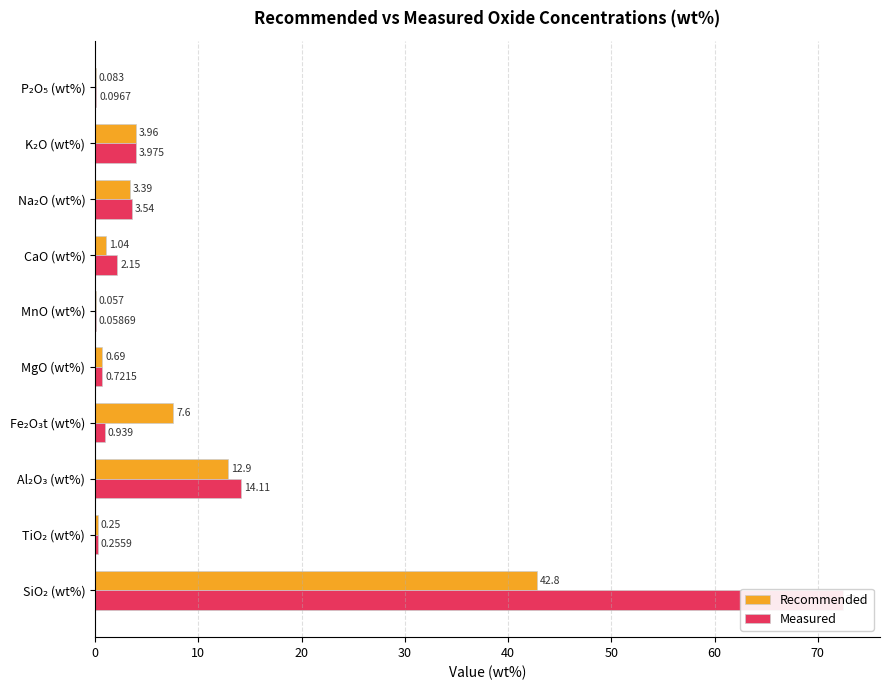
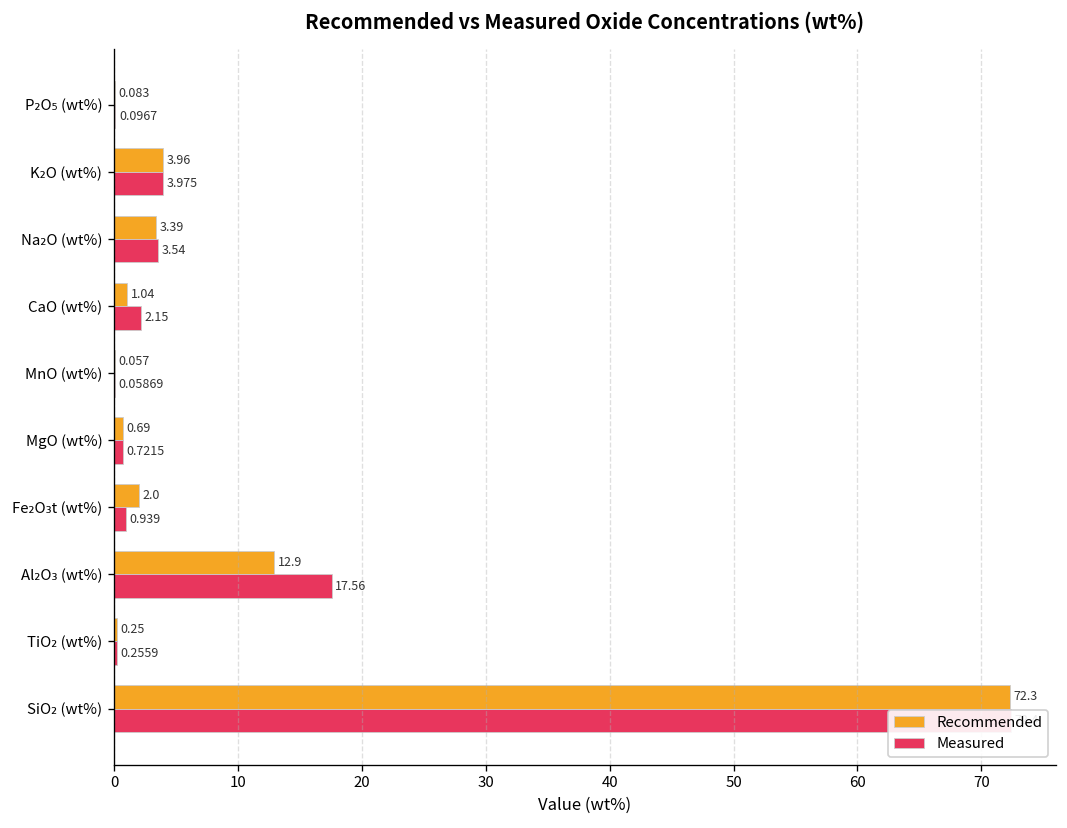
Recommended, Fe₂O₃t (wt%): 7.6 -> 2.0
Measured, Al₂O₃ (wt%): 14.11 -> 17.56
Recommended, SiO₂ (wt%): 42.8 -> 72.3
